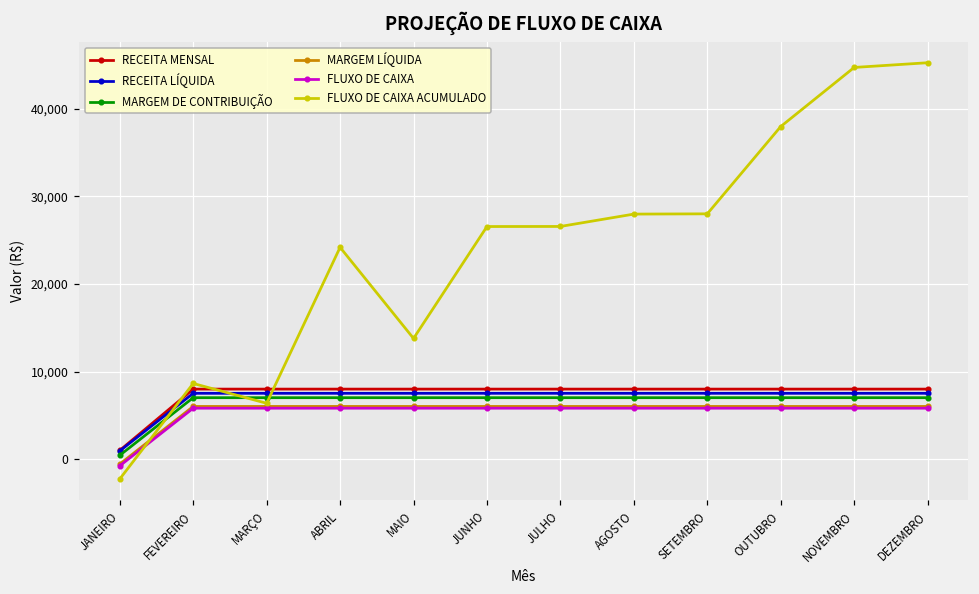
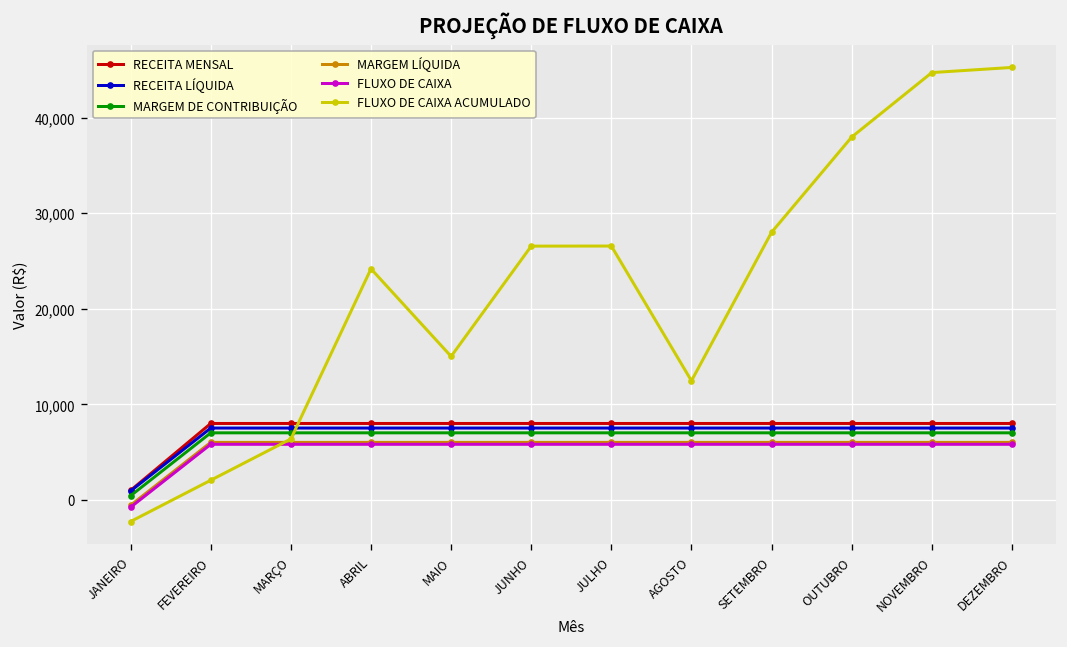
FLUXO DE CAIXA ACUMULADO, FEVEREIRO: 9,000 -> 2,000
FLUXO DE CAIXA ACUMULADO, MAIO: 14,000 -> 15,000
FLUXO DE CAIXA ACUMULADO, AGOSTO: 28,000 -> 12,000
